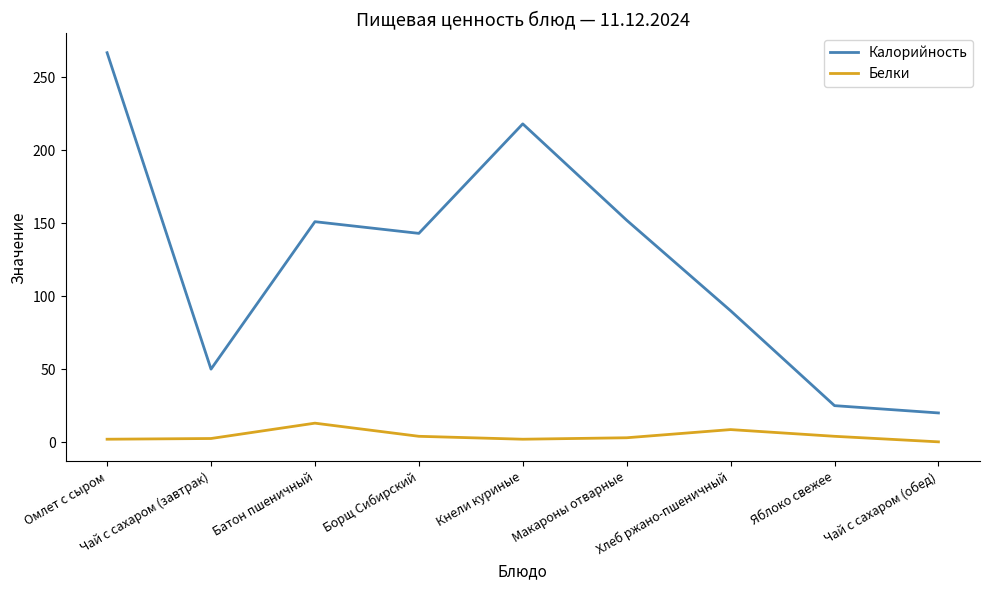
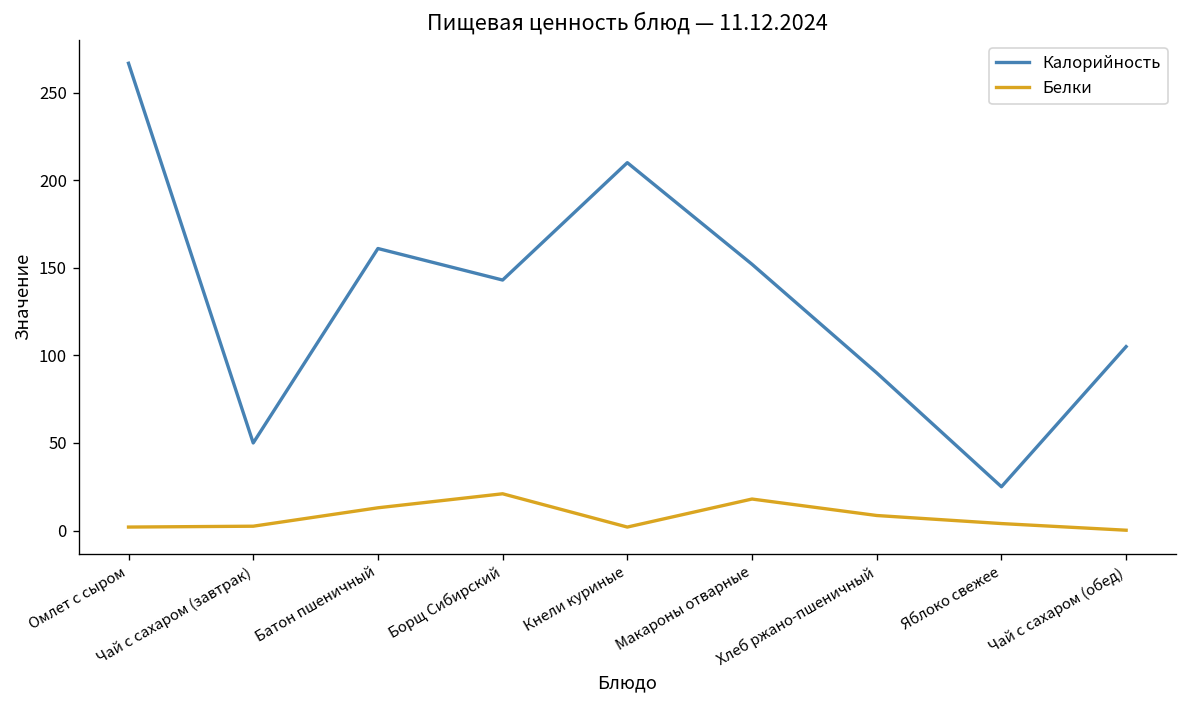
Калорийность, Батон пшеничный: 151 -> 161
Белки, Борщ Сибирский: 4 -> 21
Калорийность, Кнели куриные: 218 -> 210
Белки, Макароны отварные: 3 -> 18
Калорийность, Чай с сахаром (обед): 20 -> 105
